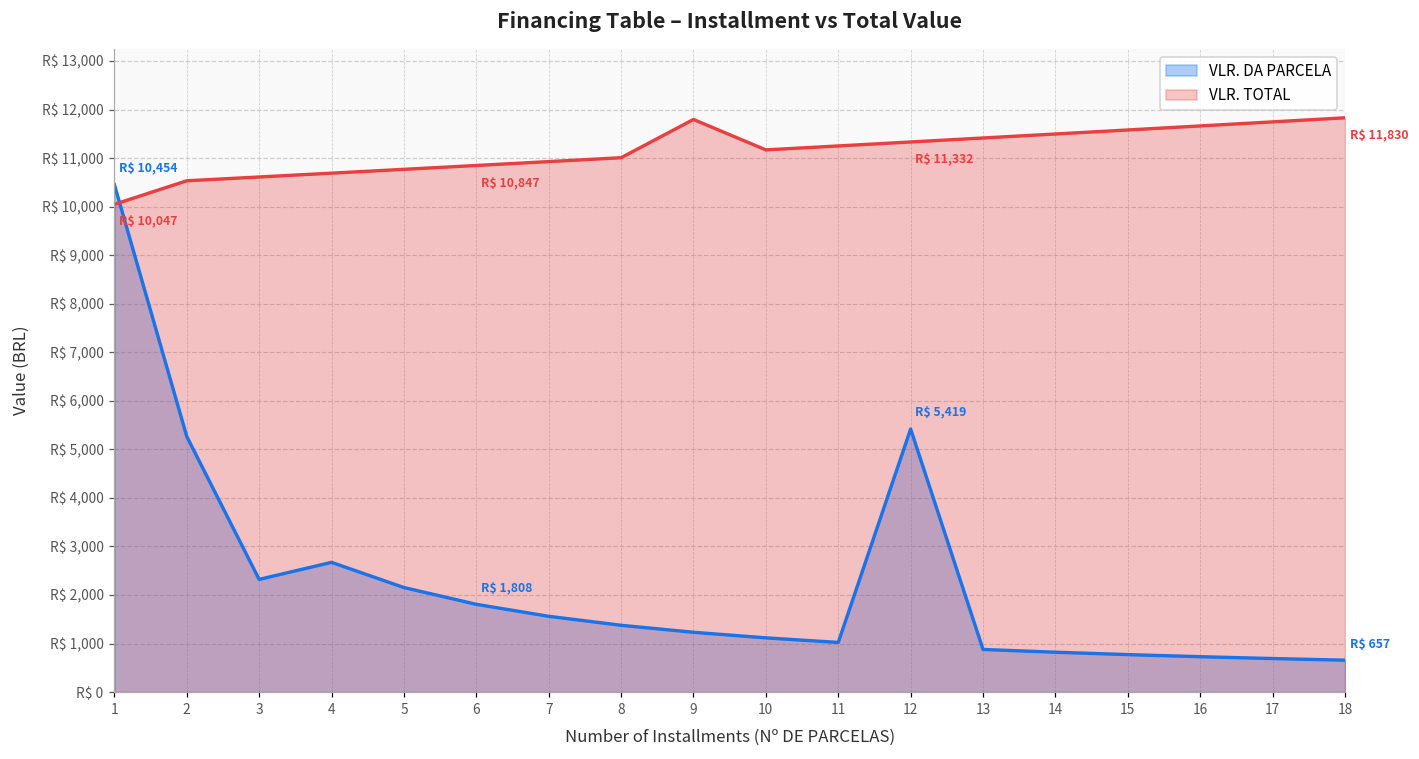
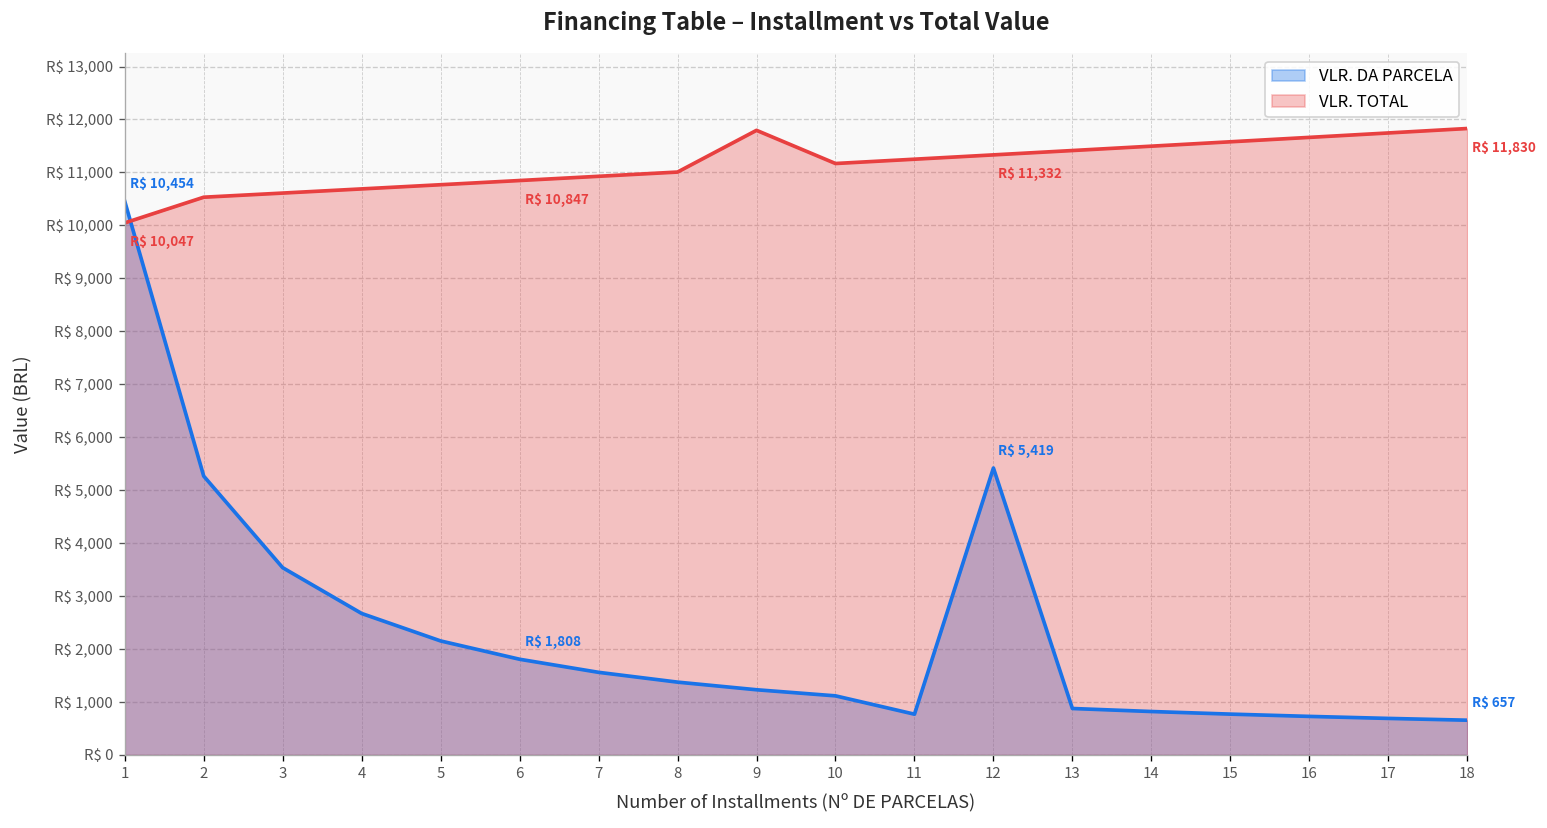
VLR. DA PARCELA, 3: R$ 2,300 -> R$ 3,500
VLR. DA PARCELA, 11: R$ 1,000 -> R$ 800
